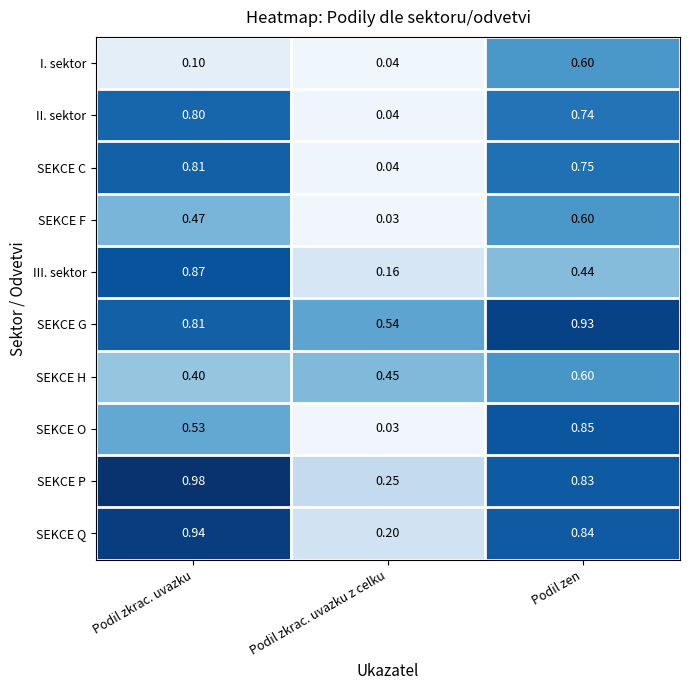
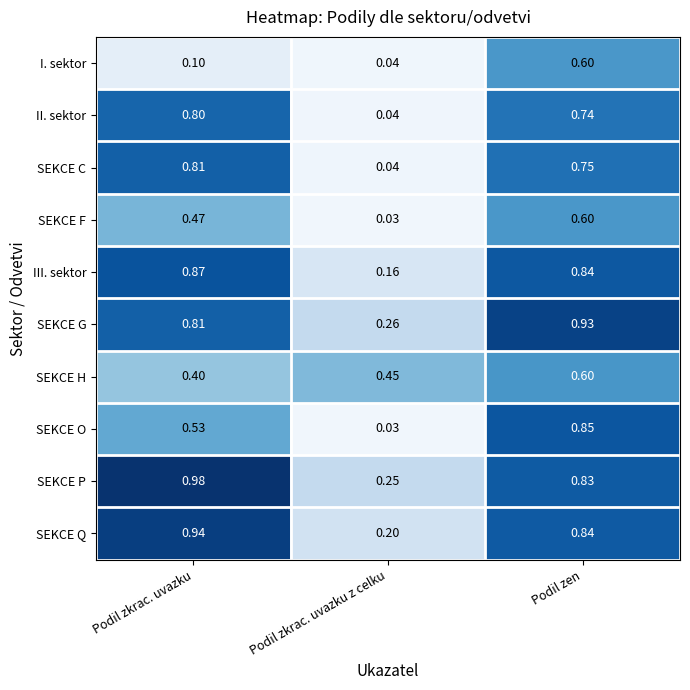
III. sektor, Podil zen: 0.44 -> 0.84
SEKCE G, Podil zkrac. uvazku z celku: 0.54 -> 0.26
